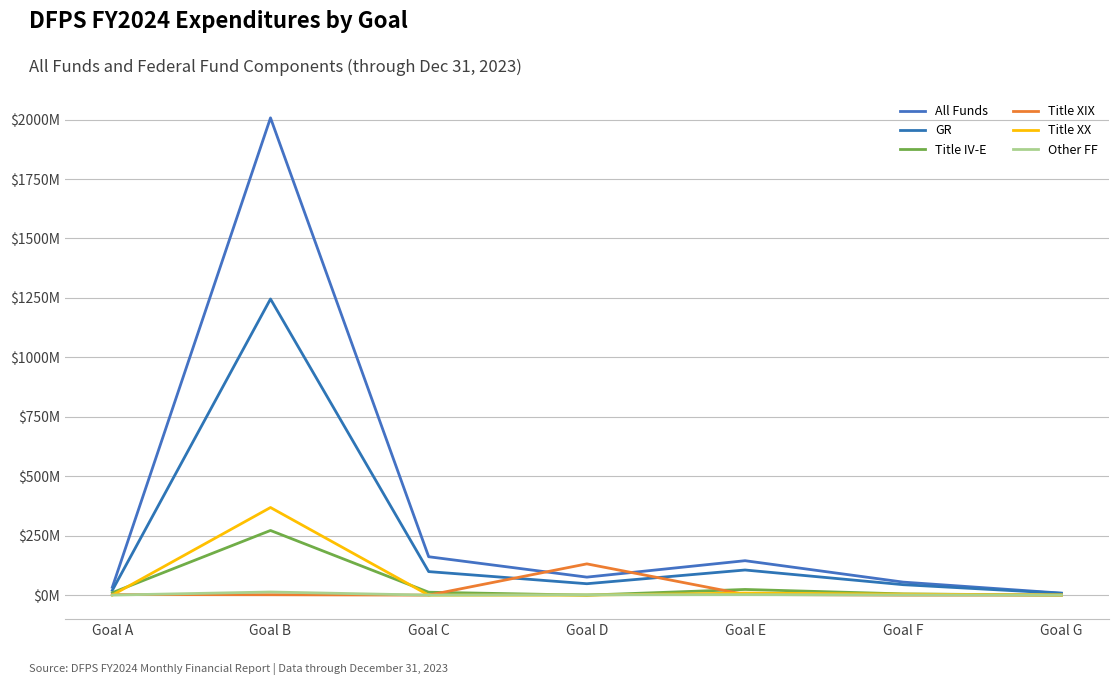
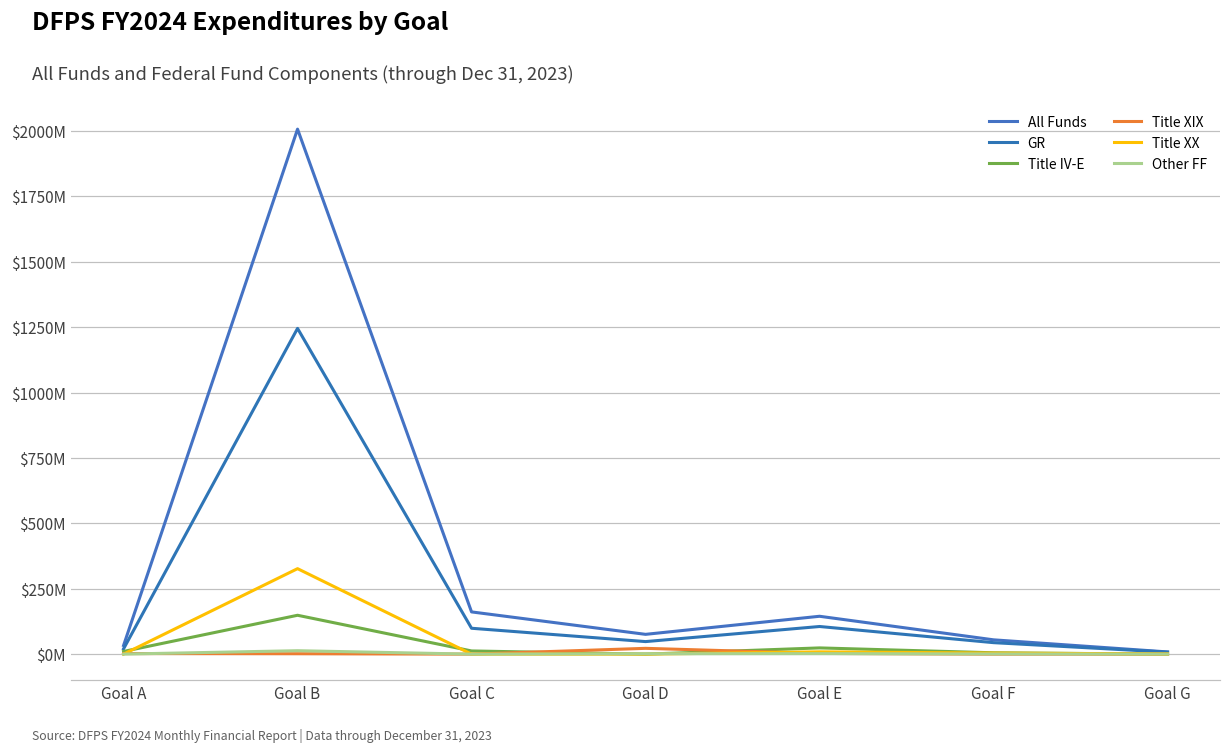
Title IV-E, Goal B: $270000000 -> $150000000
Title XX, Goal B: $370000000 -> $330000000
Title XIX, Goal D: $130000000 -> $20000000
